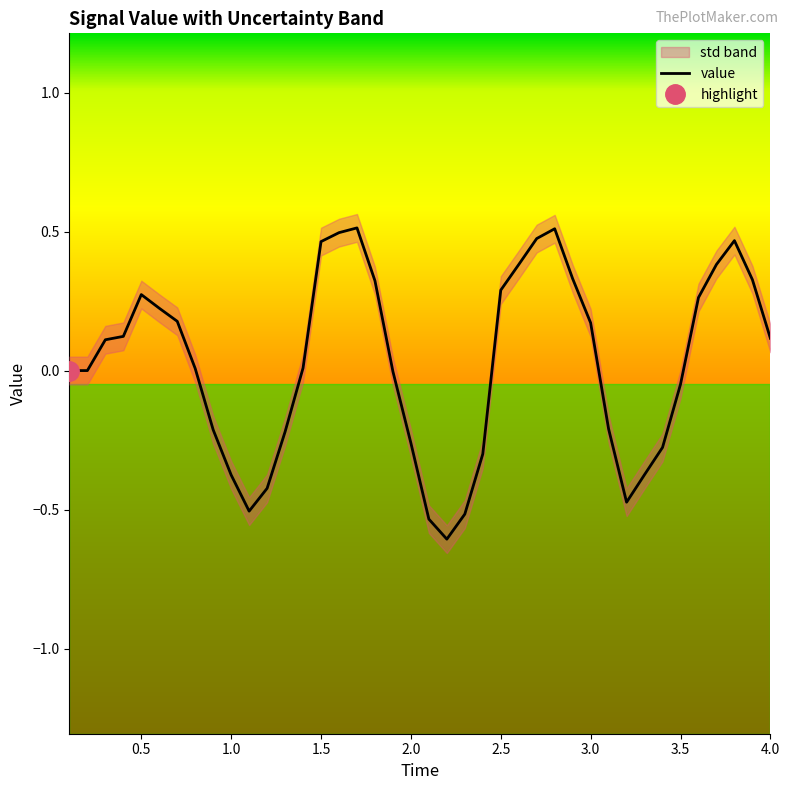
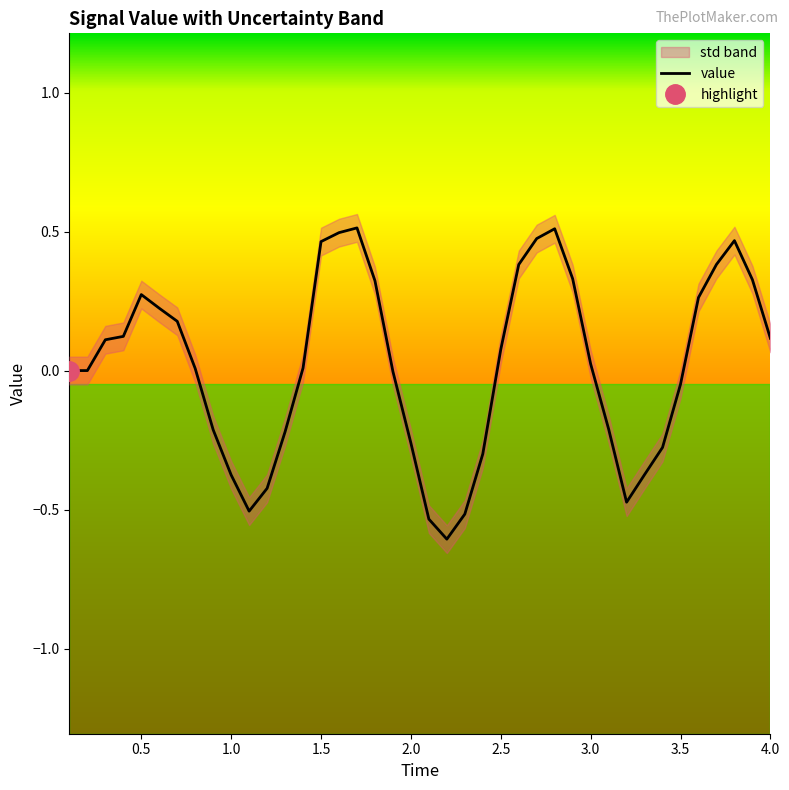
value, 2.5: 0.29 -> 0.08
value, 3.0: 0.17 -> 0.02
